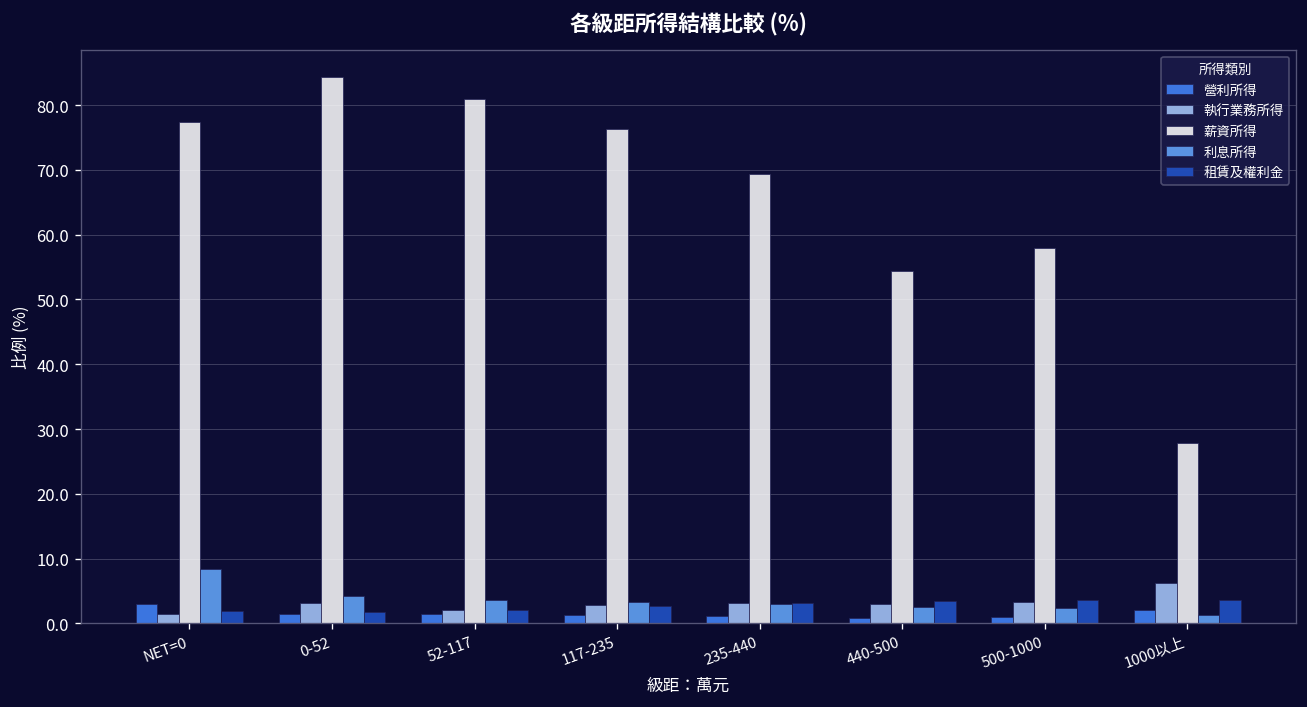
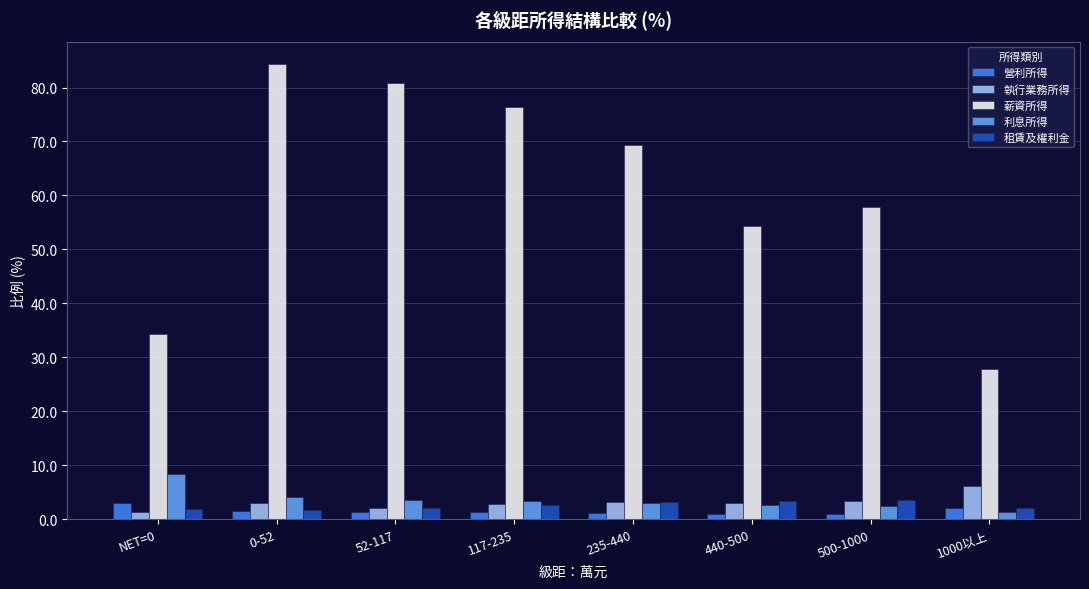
薪資所得, NET=0: 77 -> 34
租賃及權利金, 1000以上: 4 -> 2
